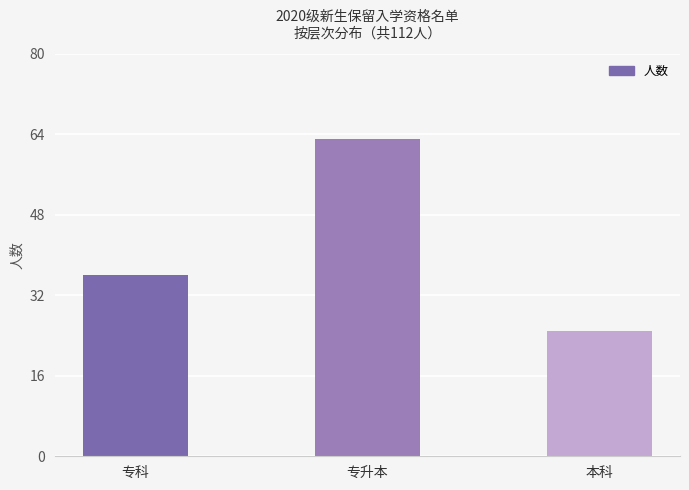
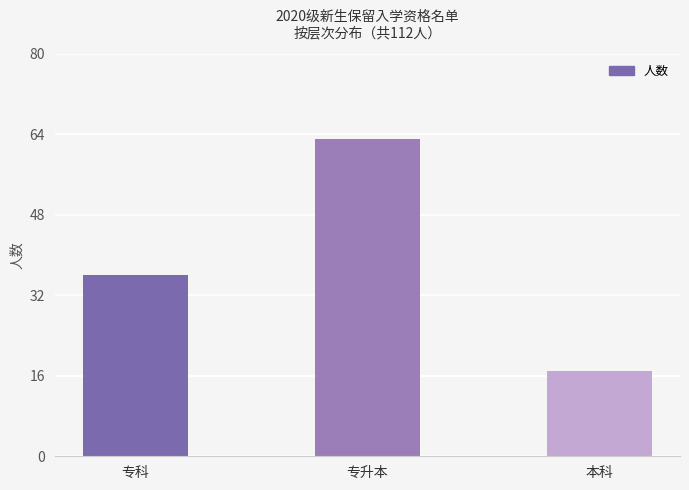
本科: 25 -> 17
